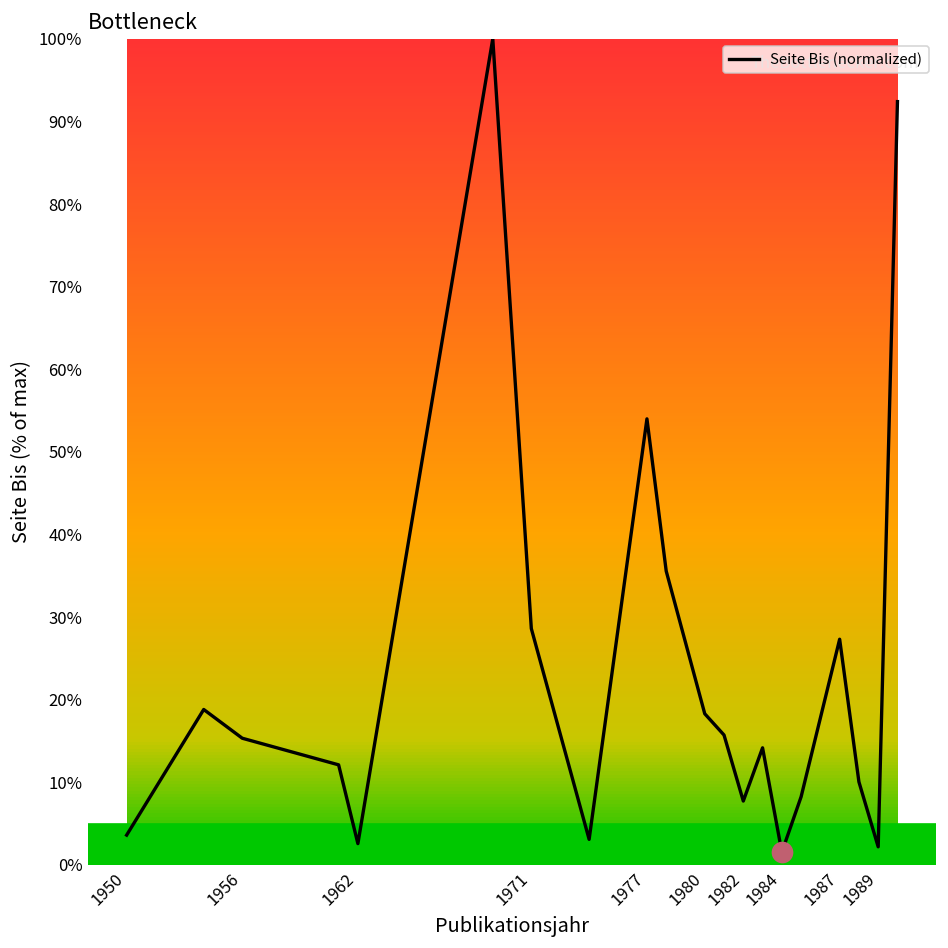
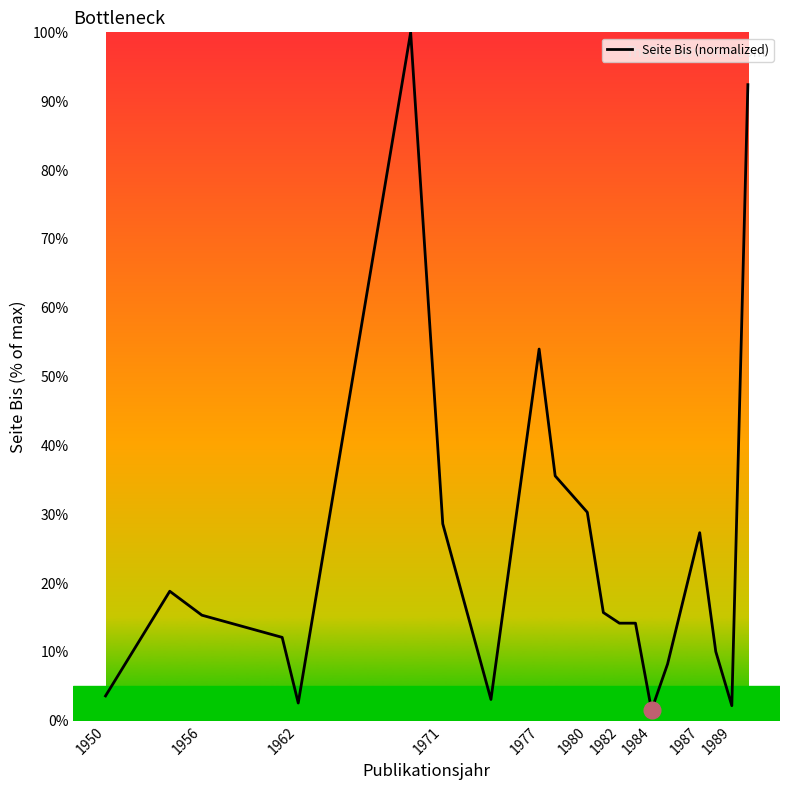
Seite Bis (normalized), 1980: 18% -> 30%
Seite Bis (normalized), 1982: 8% -> 14%
